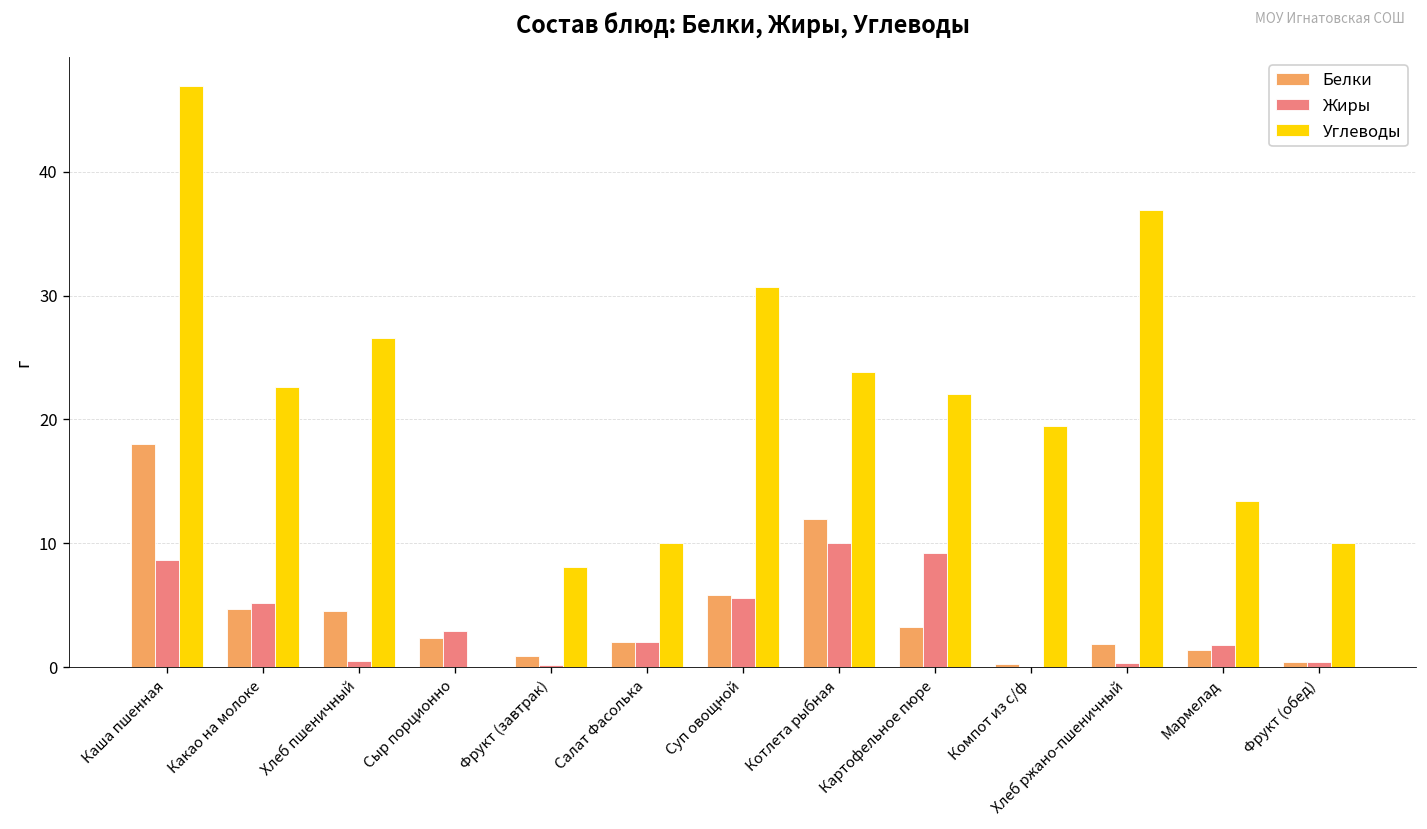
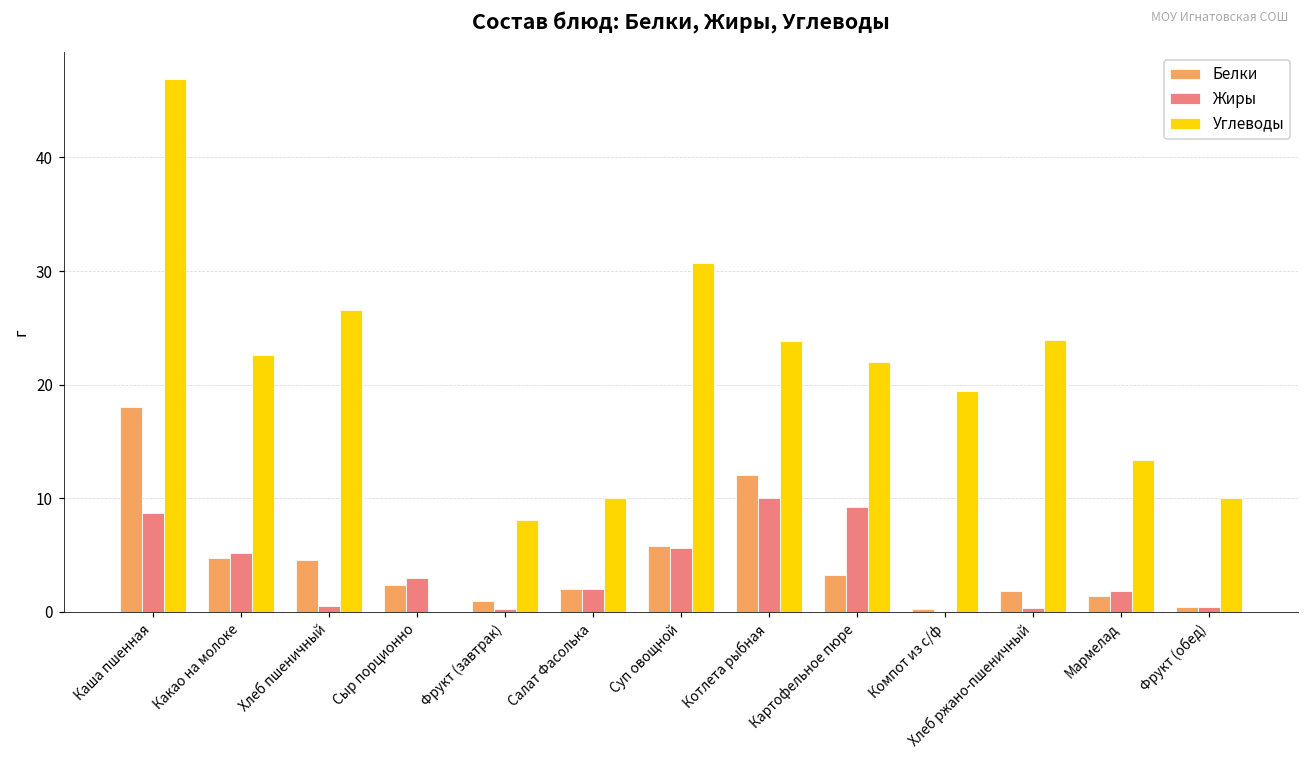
Углеводы, Хлеб ржано-пшеничный: 36.9 -> 23.9
